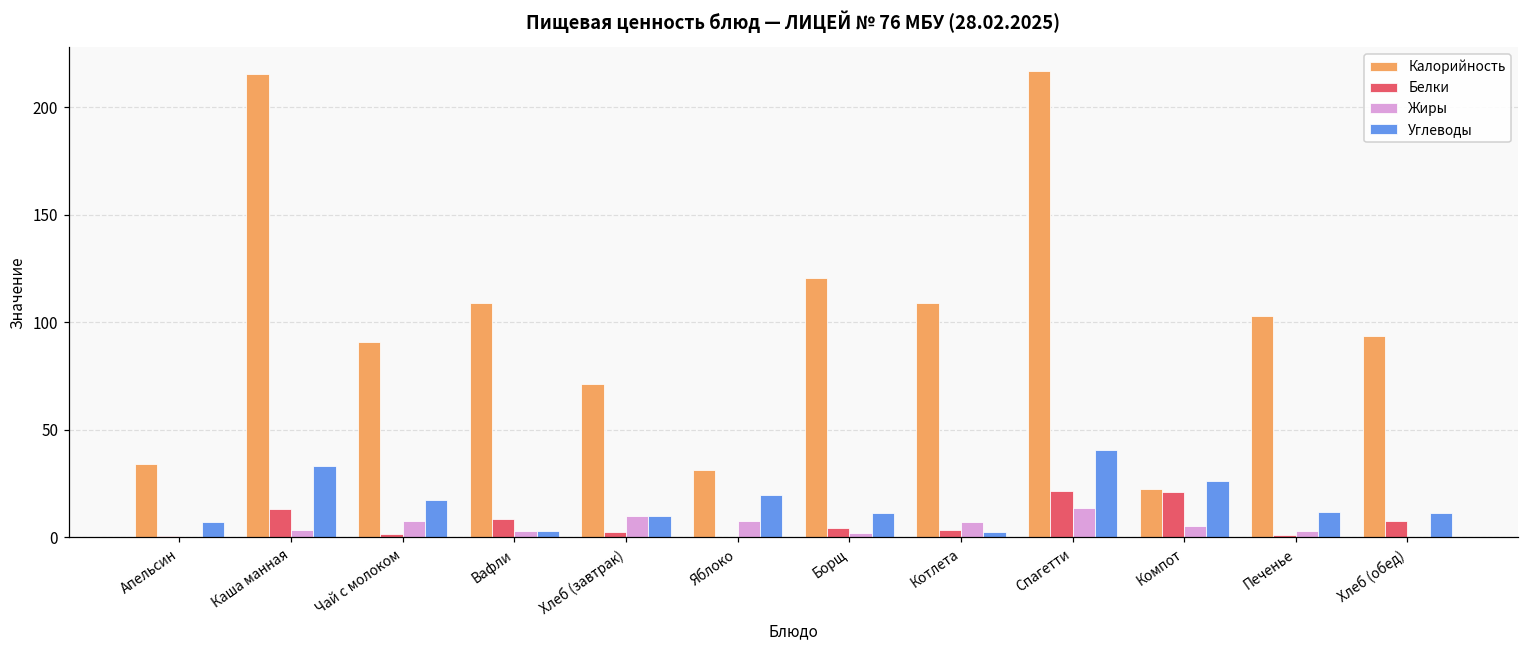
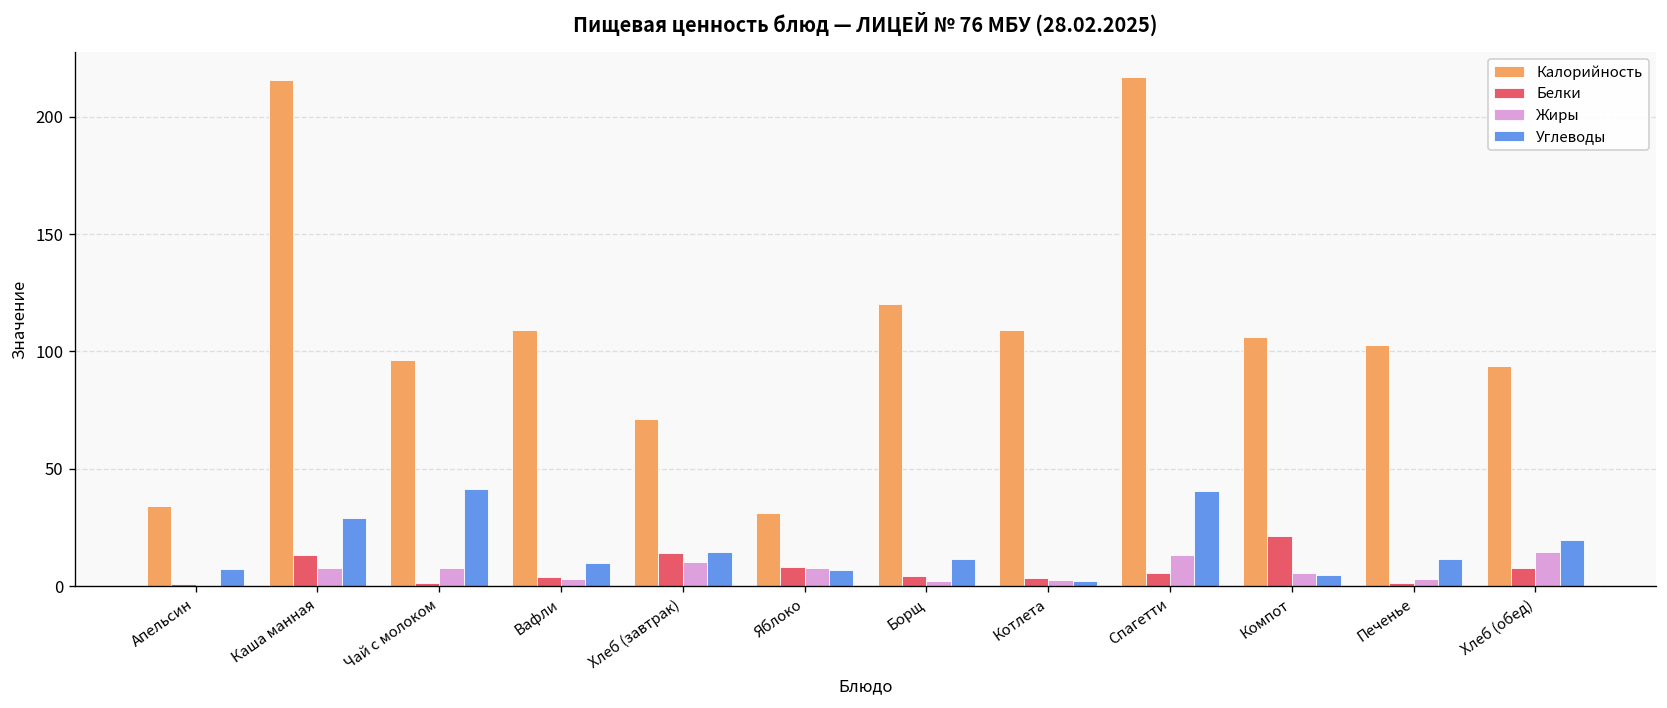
Жиры, Каша манная: 3 -> 8
Углеводы, Каша манная: 33 -> 29
Калорийность, Чай с молоком: 91 -> 96
Углеводы, Чай с молоком: 17 -> 41
Белки, Вафли: 8 -> 4
Углеводы, Вафли: 3 -> 10
Белки, Хлеб (завтрак): 2 -> 14
Углеводы, Хлеб (завтрак): 10 -> 15
Белки, Яблоко: 0 -> 8
Углеводы, Яблоко: 19 -> 7
Жиры, Котлета: 7 -> 3
Белки, Спагетти: 21 -> 6
Калорийность, Компот: 22 -> 106
Углеводы, Компот: 26 -> 5
Жиры, Хлеб (обед): 0 -> 15
Углеводы, Хлеб (обед): 11 -> 20
